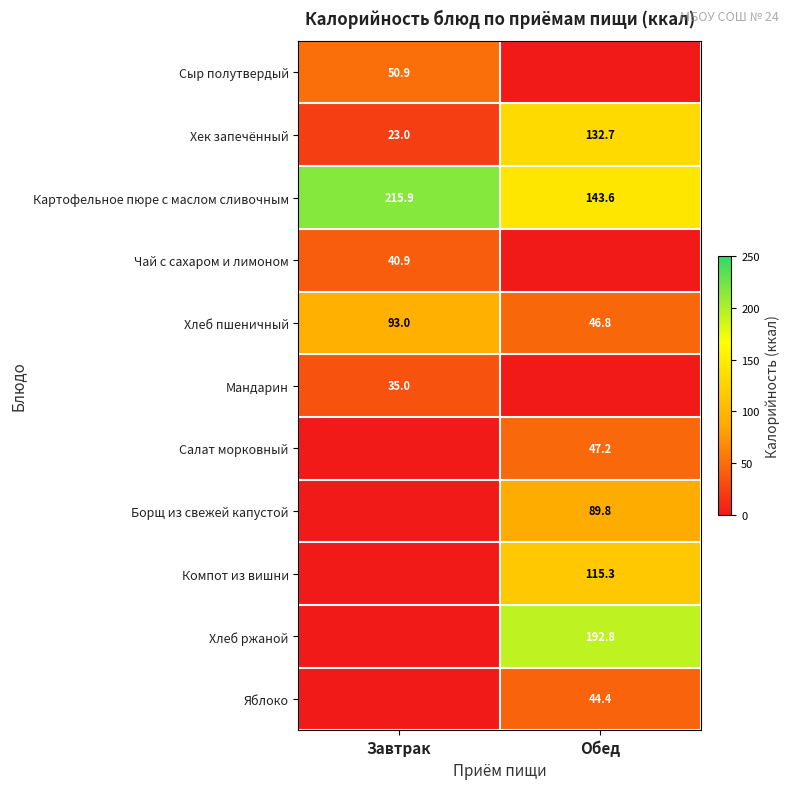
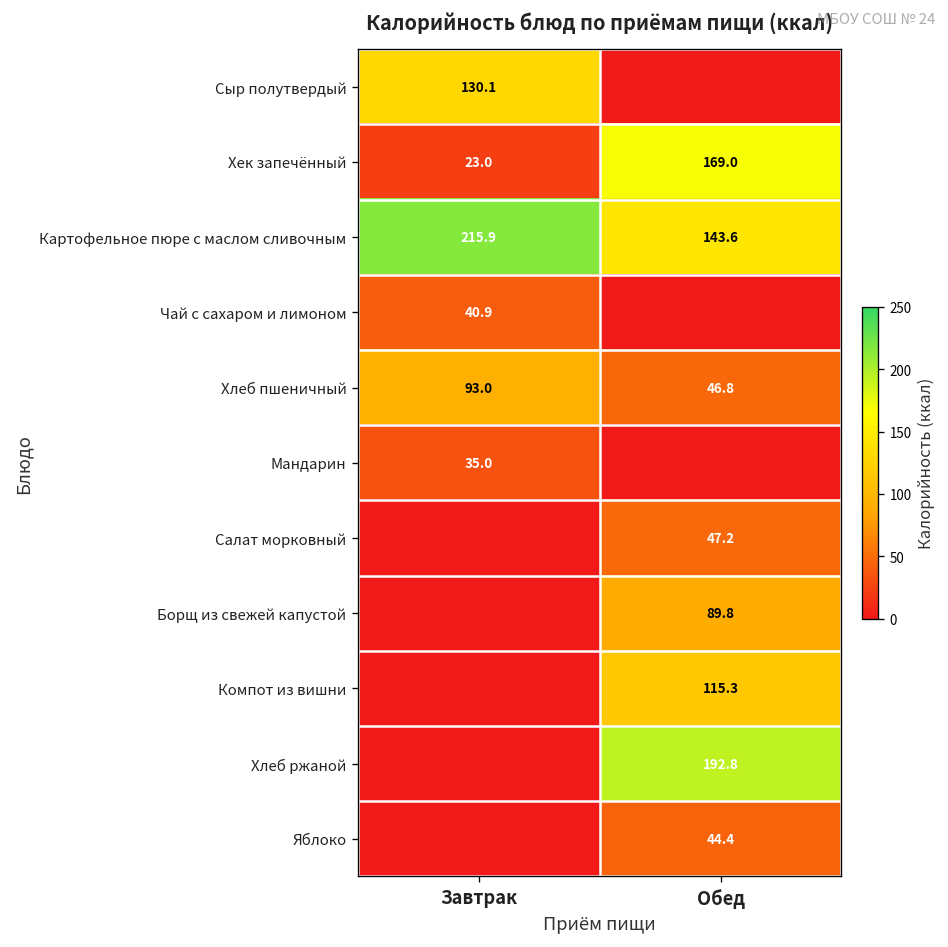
Сыр полутвердый, Завтрак: 50.9 -> 130.1
Хек запечённый, Обед: 132.7 -> 169.0
